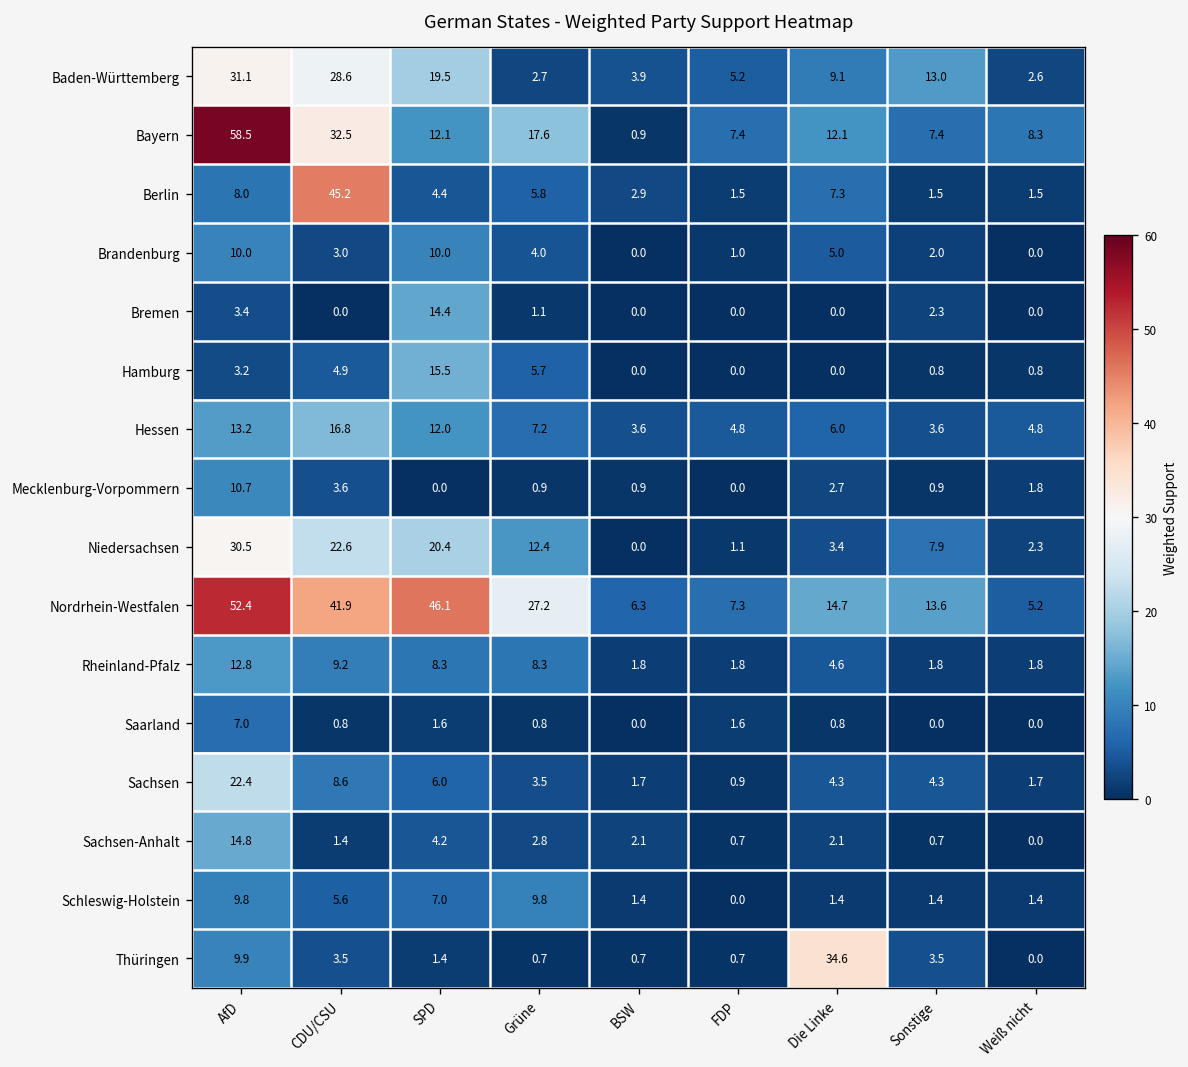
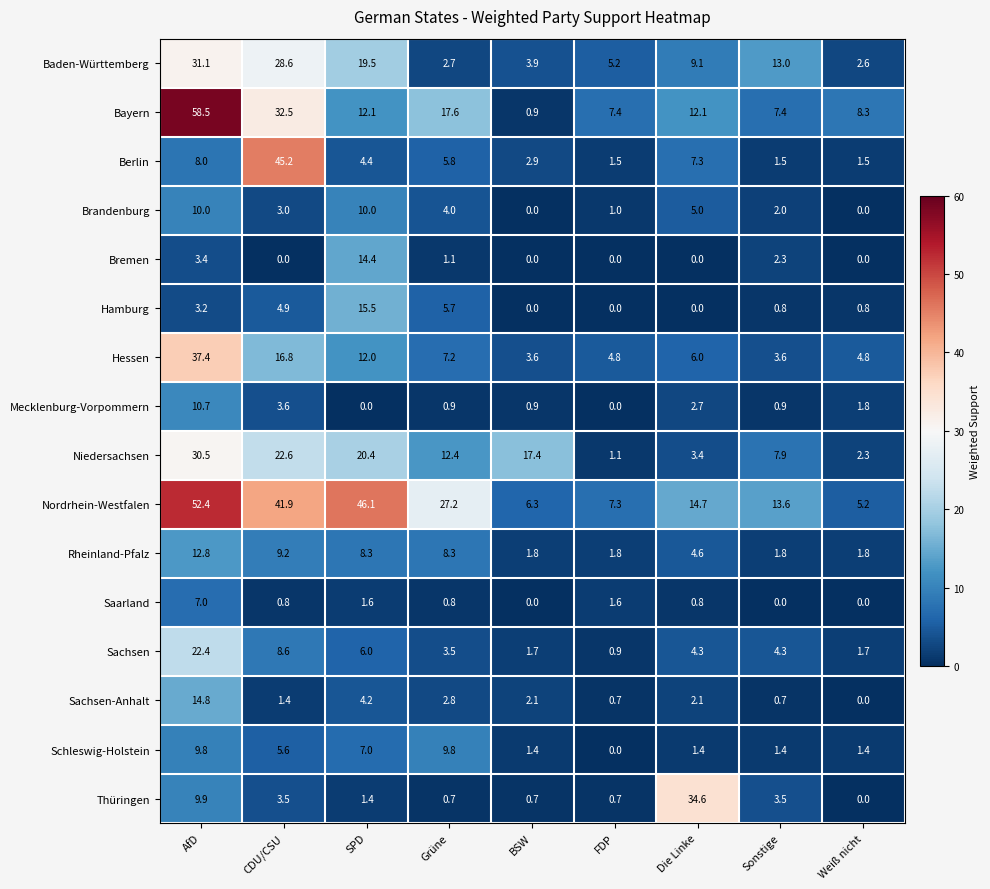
Hessen, AfD: 13.2 -> 37.4
Niedersachsen, BSW: 0.0 -> 17.4
